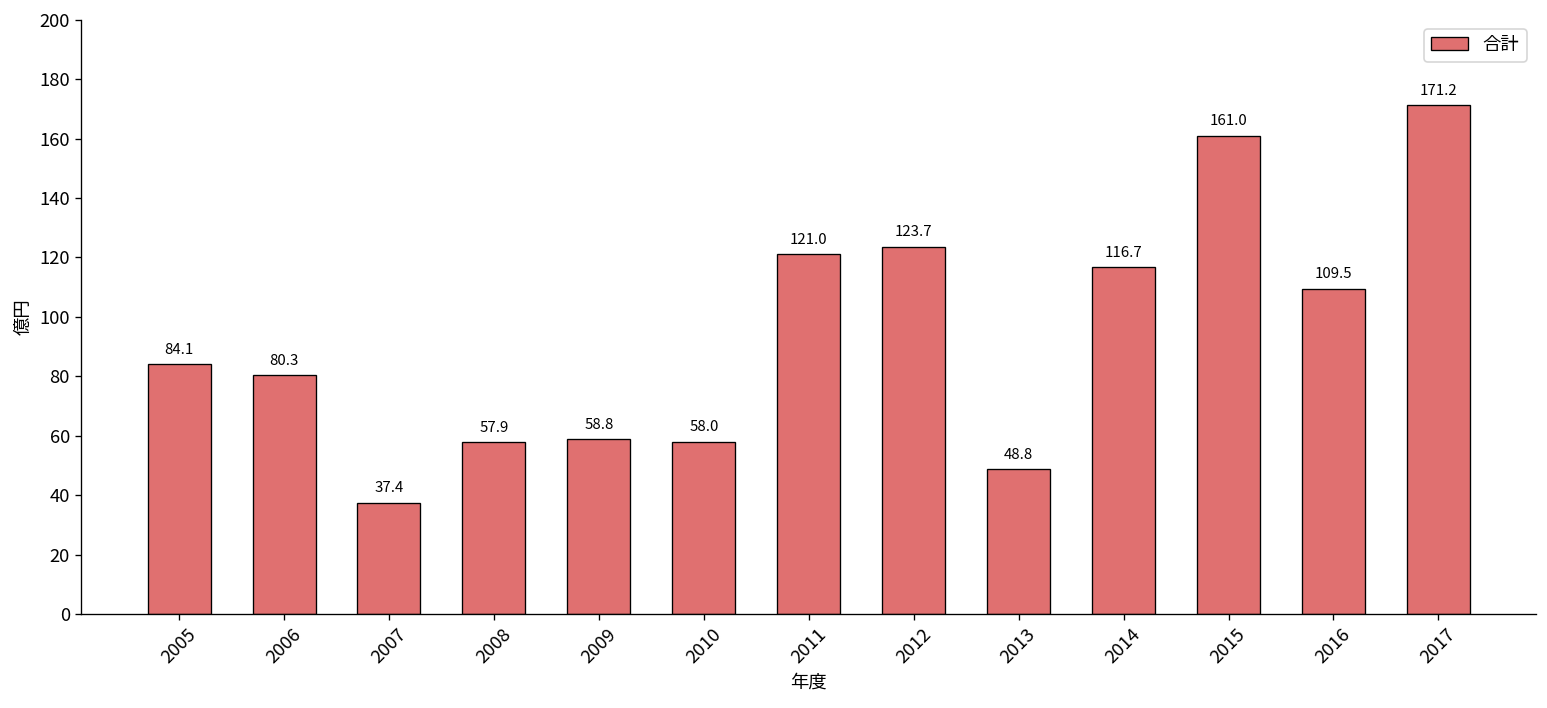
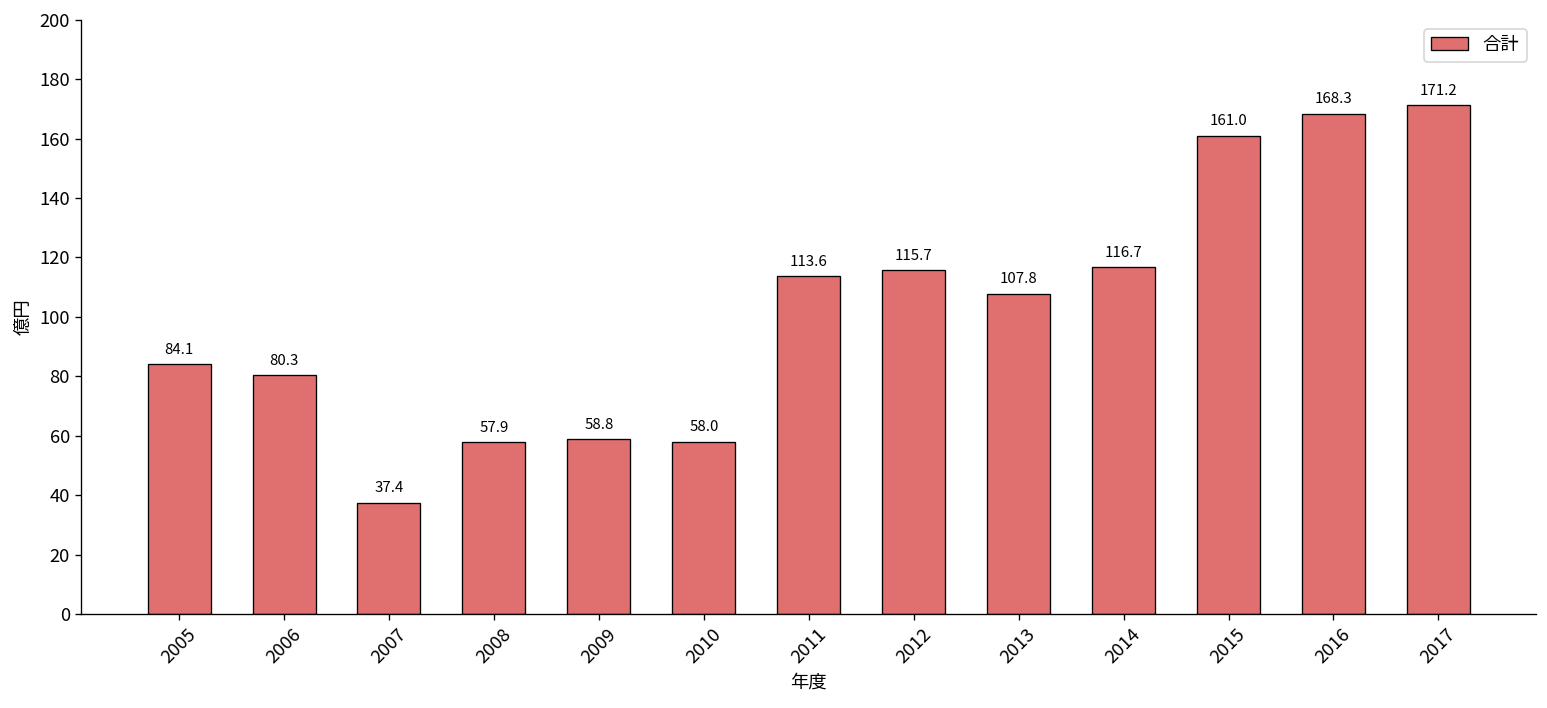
2011: 121.0 -> 113.6
2012: 123.7 -> 115.7
2013: 48.8 -> 107.8
2016: 109.5 -> 168.3
